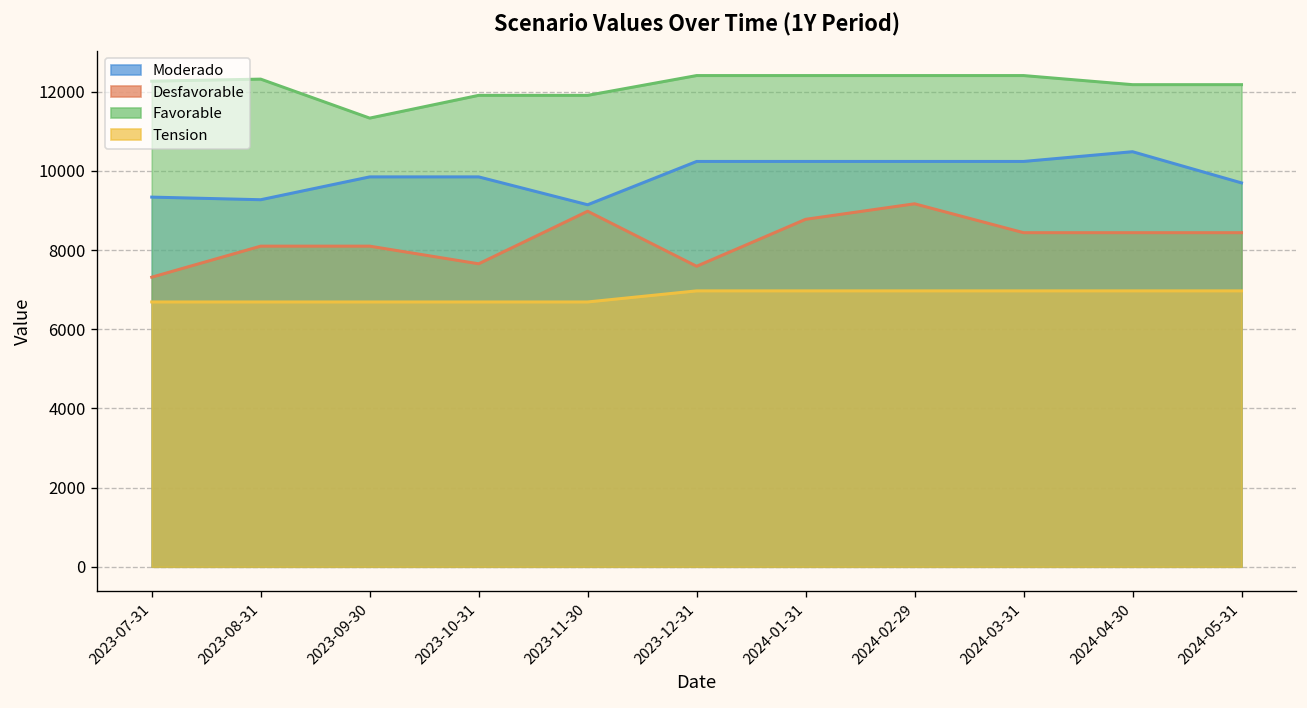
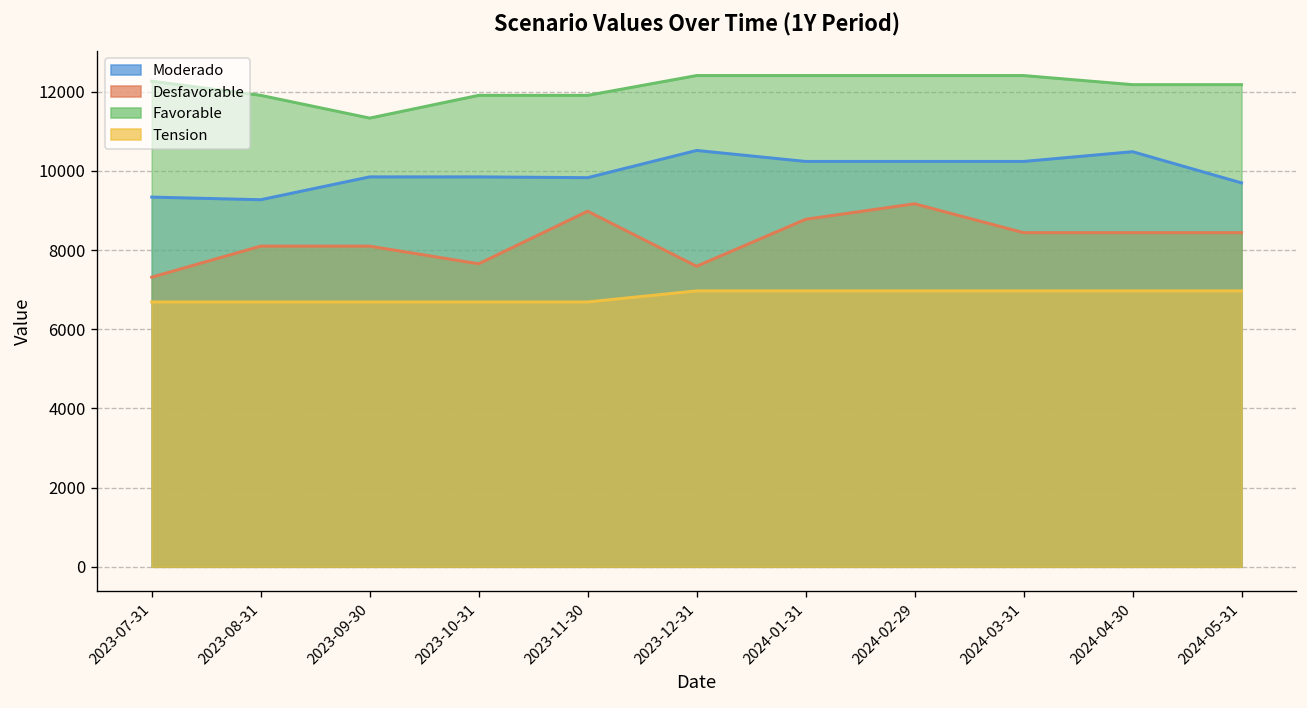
Favorable, 2023-08-31: 12300 -> 11900
Moderado, 2023-11-30: 9100 -> 9800
Moderado, 2023-12-31: 10200 -> 10500
